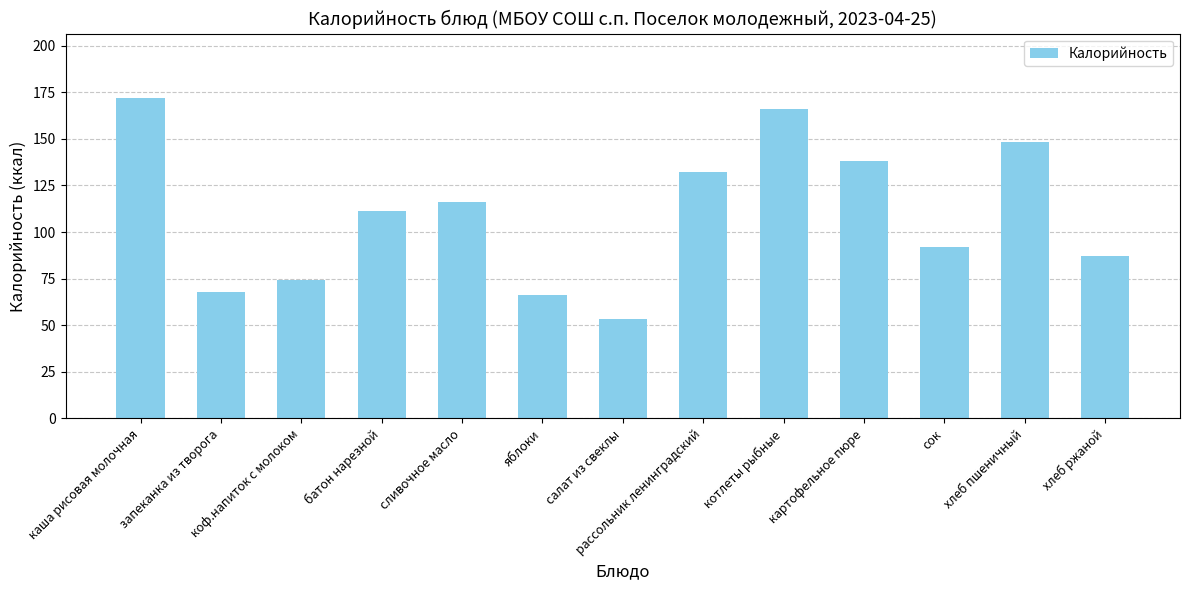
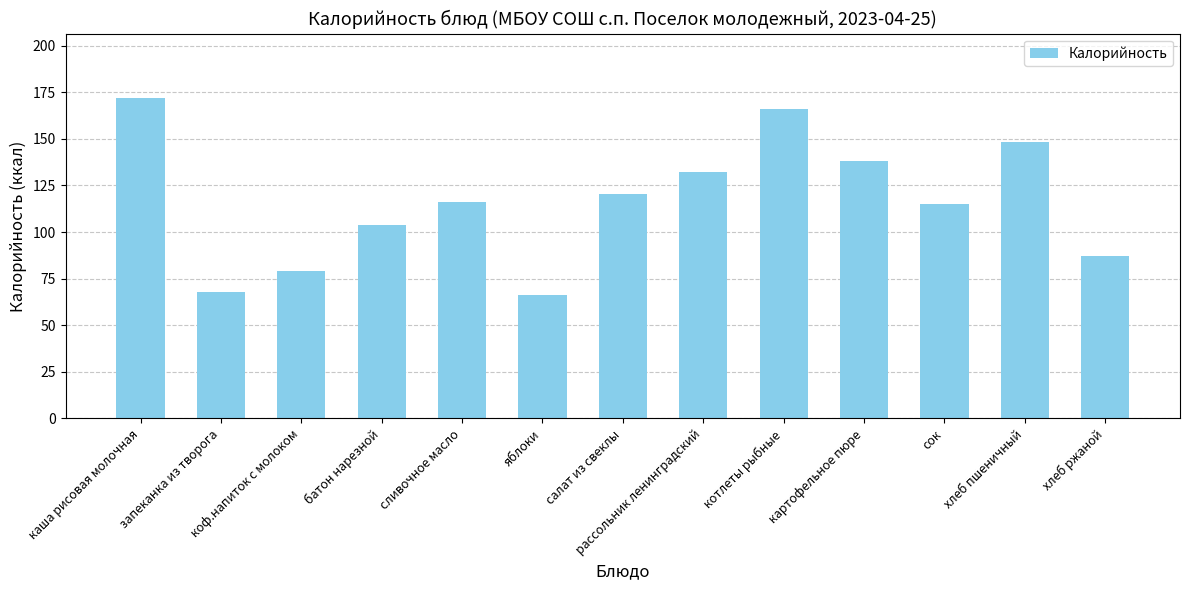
коф.напиток с молоком: 74 -> 79
батон нарезной: 111 -> 104
салат из свеклы: 53 -> 120
сок: 92 -> 115
